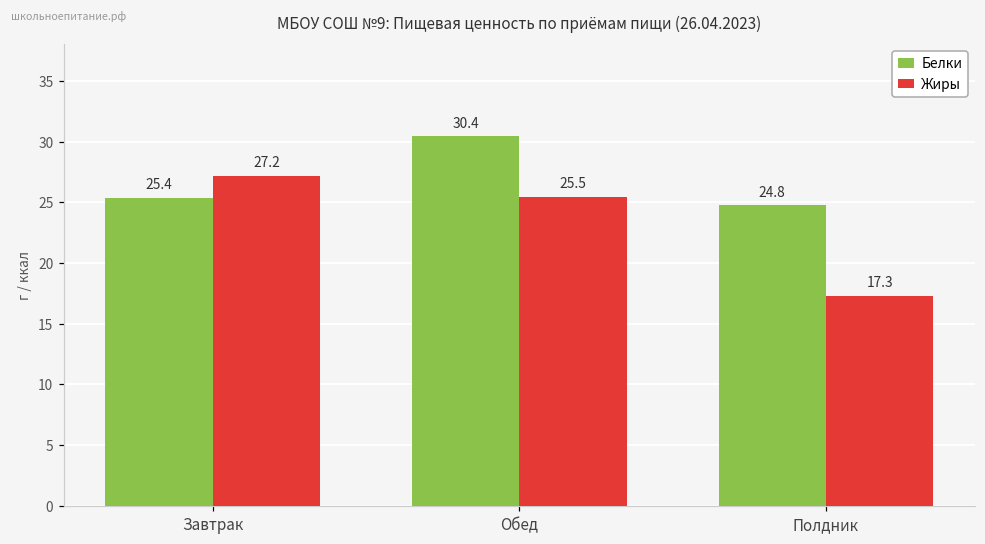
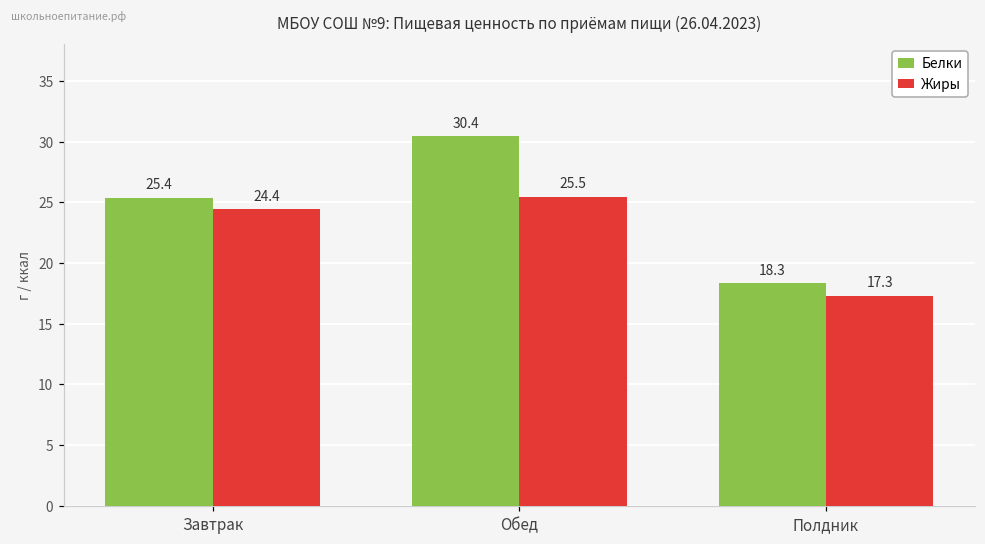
Жиры, Завтрак: 27.2 -> 24.4
Белки, Полдник: 24.8 -> 18.3
